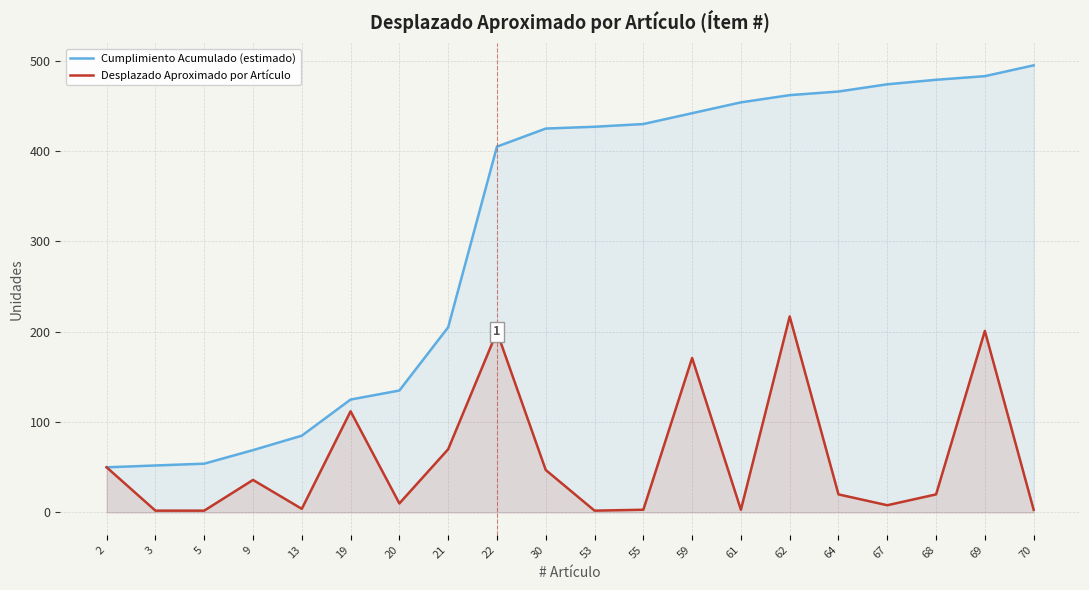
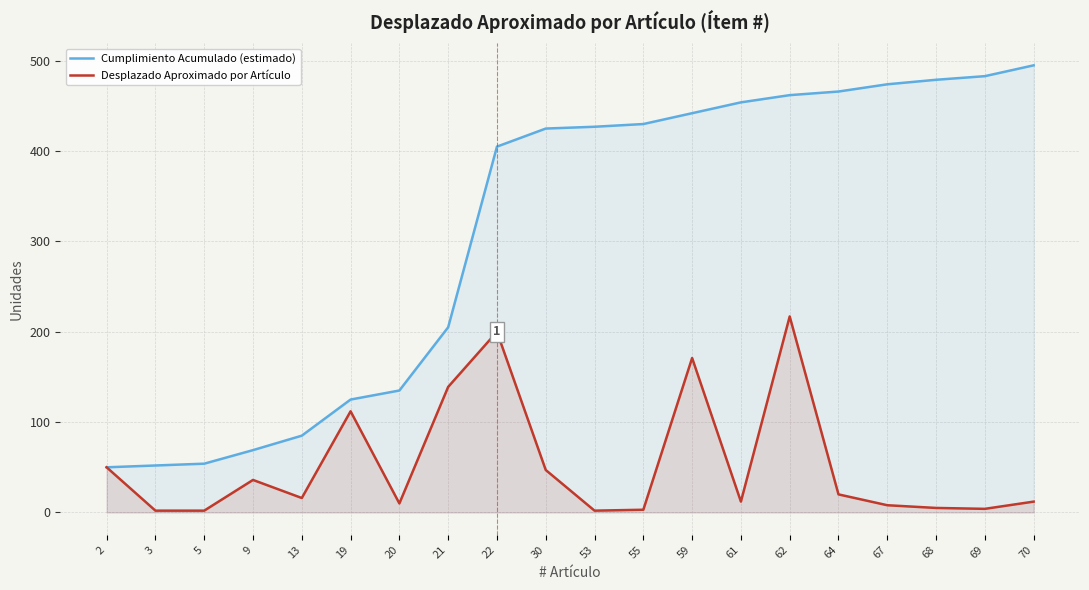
Desplazado Aproximado por Artículo, 13: 0 -> 20
Desplazado Aproximado por Artículo, 21: 70 -> 140
Desplazado Aproximado por Artículo, 61: 0 -> 10
Desplazado Aproximado por Artículo, 68: 20 -> 10
Desplazado Aproximado por Artículo, 69: 200 -> 0
Desplazado Aproximado por Artículo, 70: 0 -> 10
